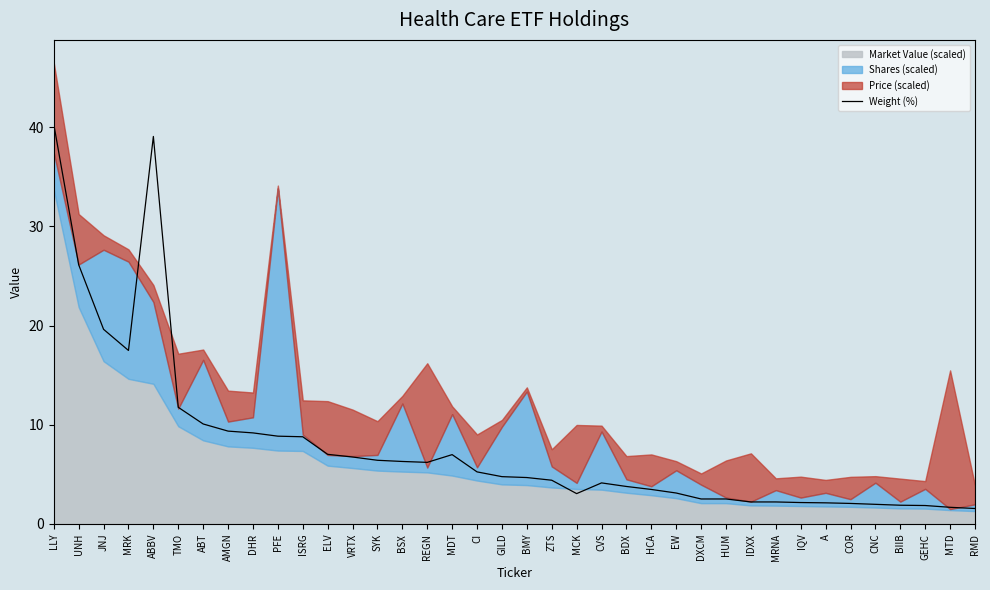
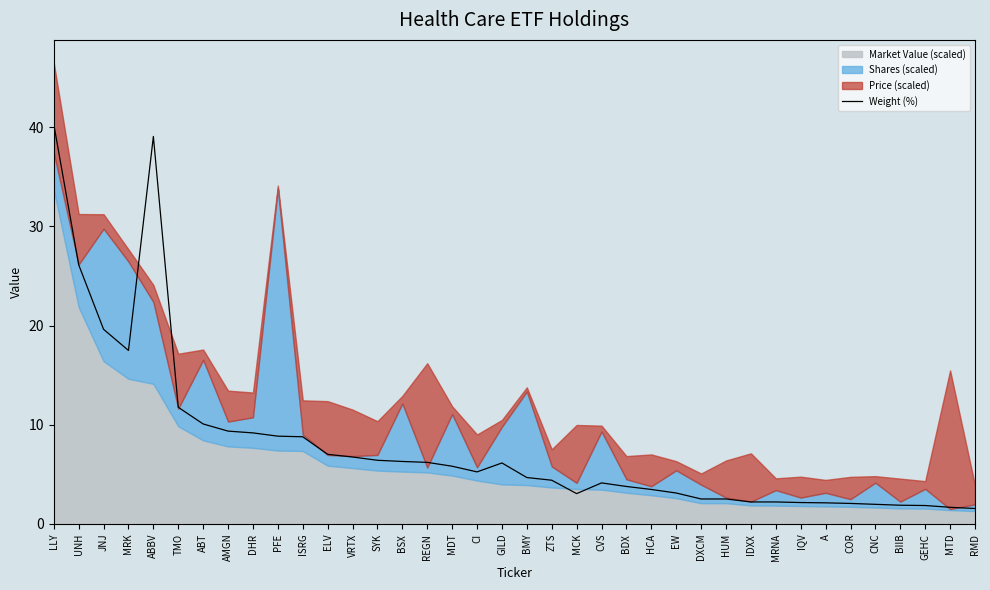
Shares (scaled), JNJ: 11 -> 13
Weight (%), MDT: 7 -> 6
Weight (%), GILD: 5 -> 6
